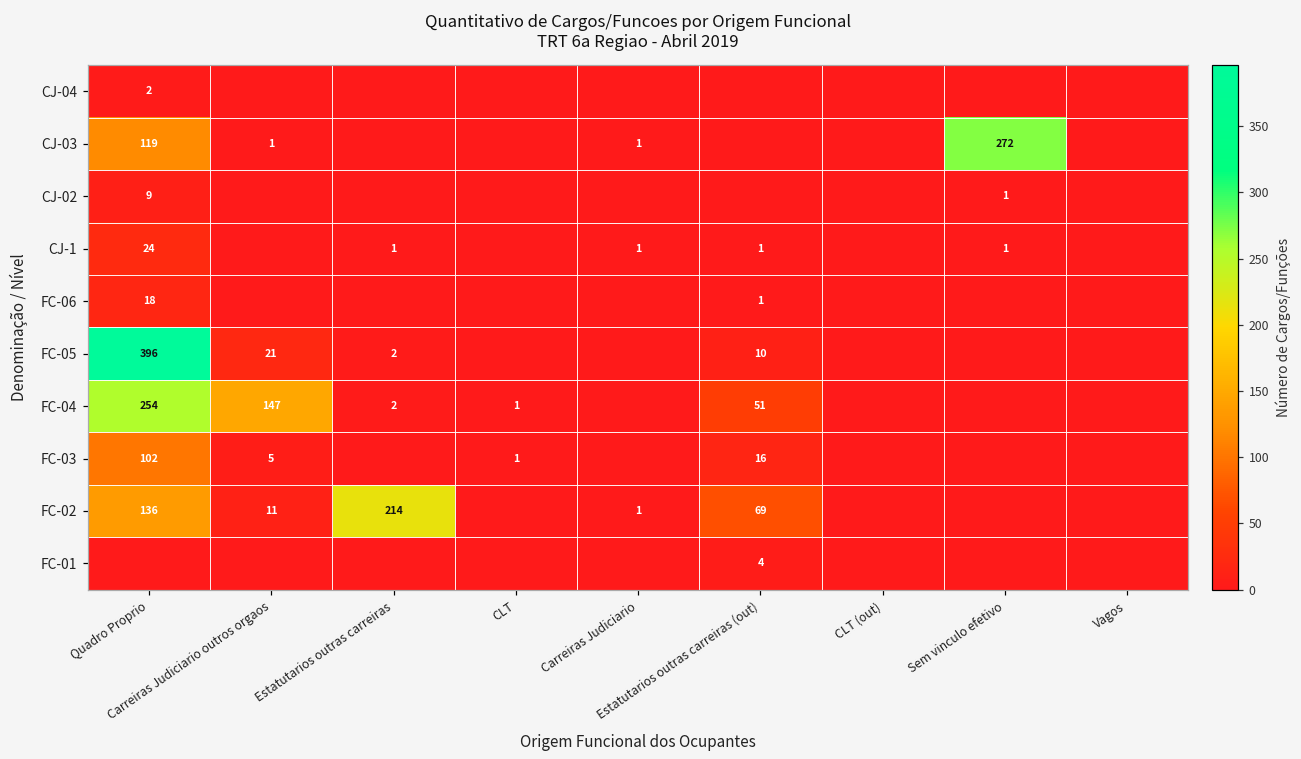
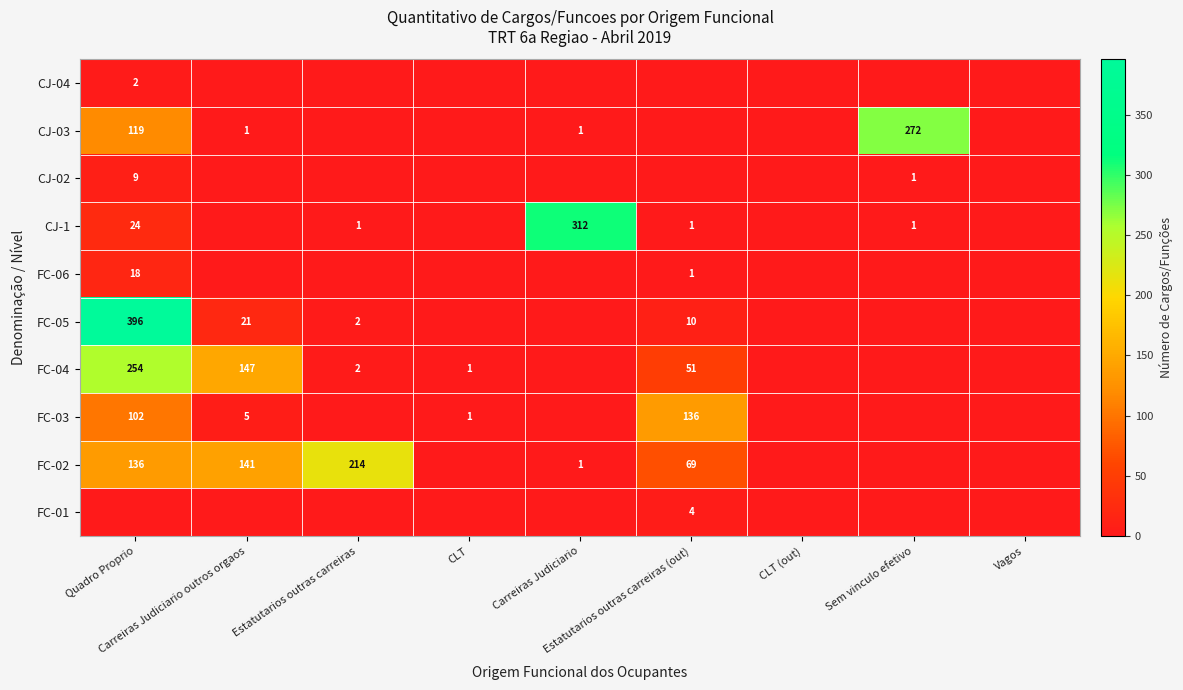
CJ-1, Carreiras Judiciario: 1 -> 312
FC-03, Estatutarios outras carreiras (out): 16 -> 136
FC-02, Carreiras Judiciario outros orgaos: 11 -> 141
